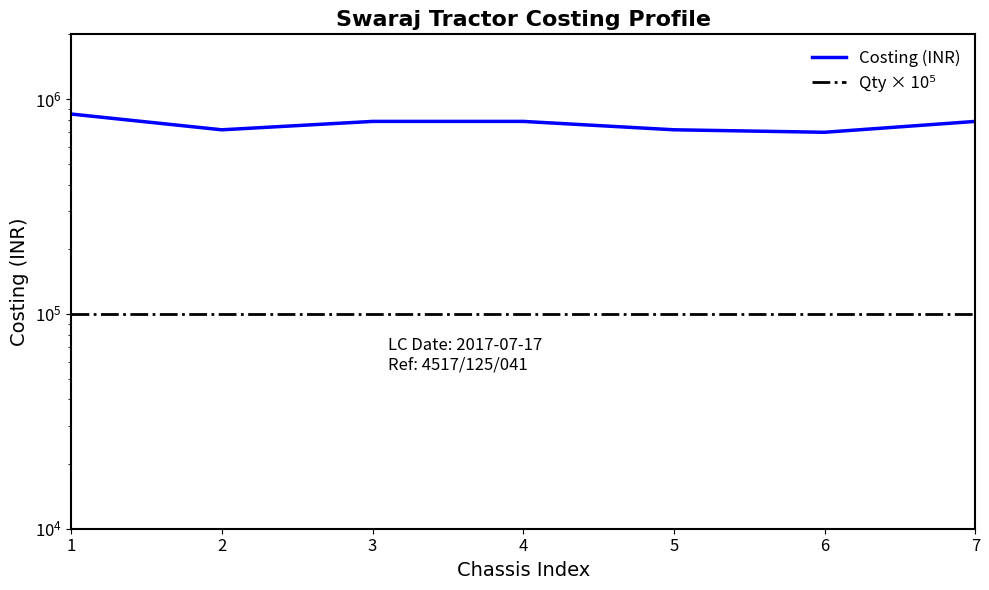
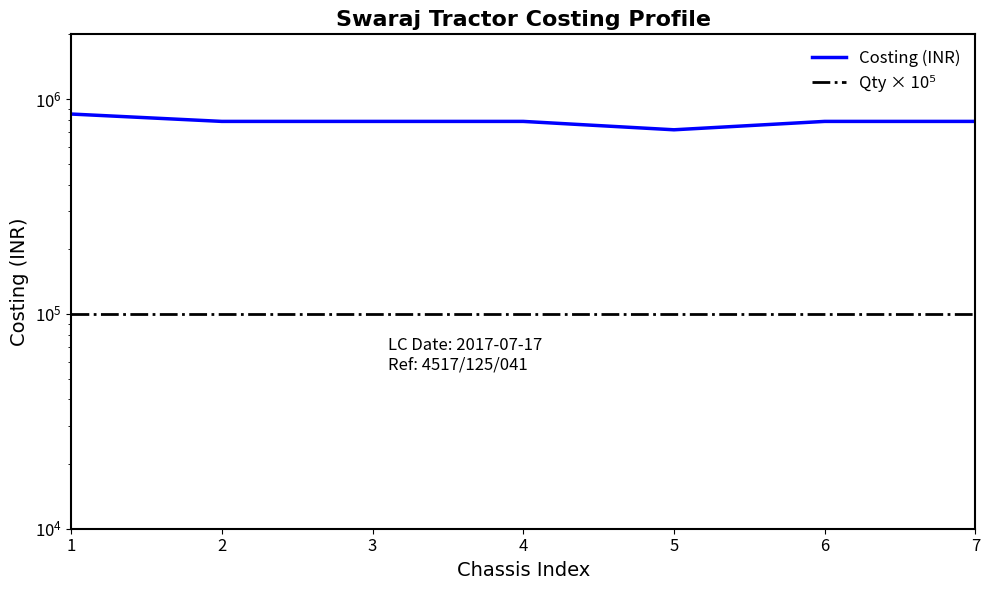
Costing (INR), 2: 720000 -> 790000
Costing (INR), 6: 700000 -> 790000
